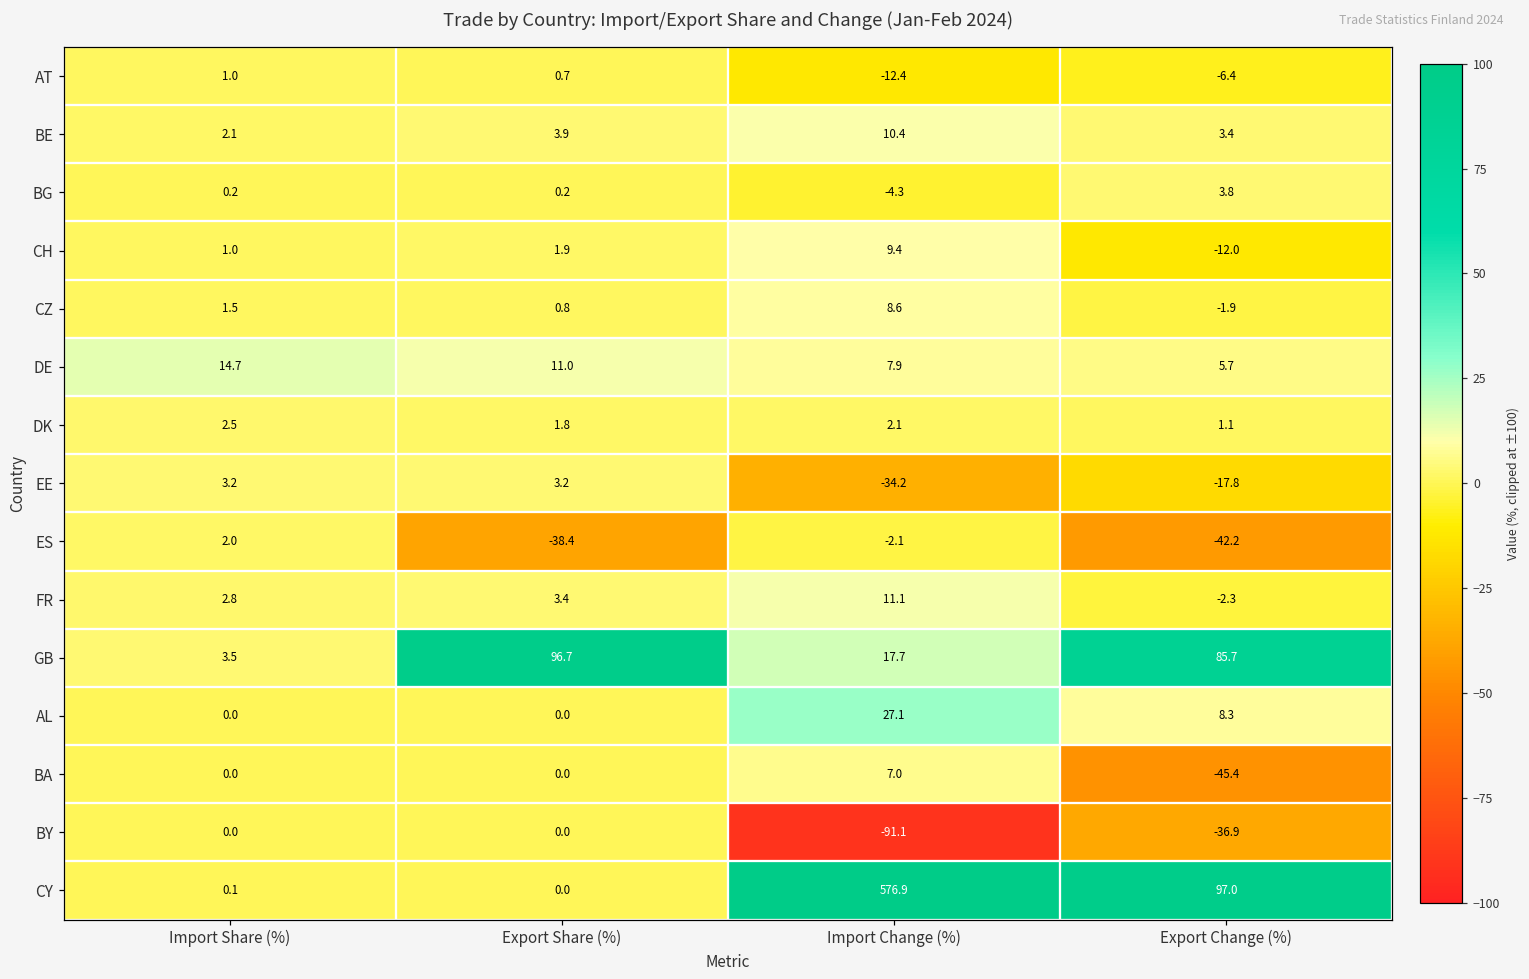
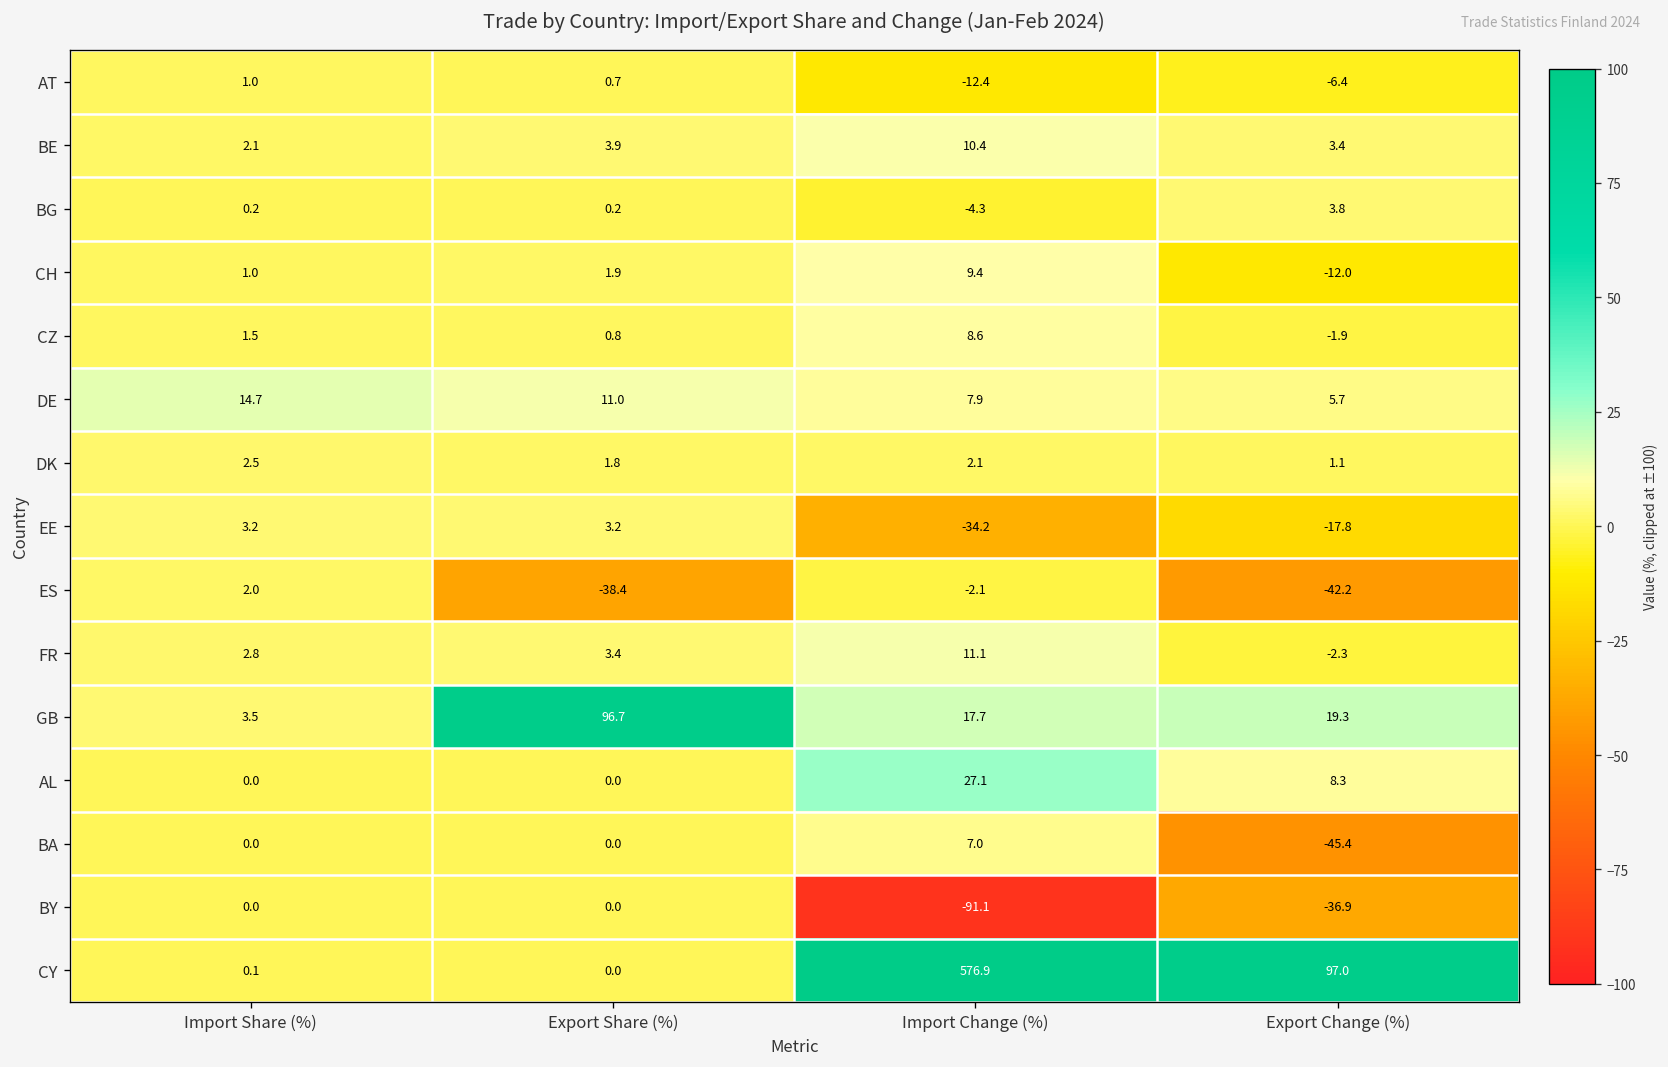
GB, Export Change (%): 85.7 -> 19.3
